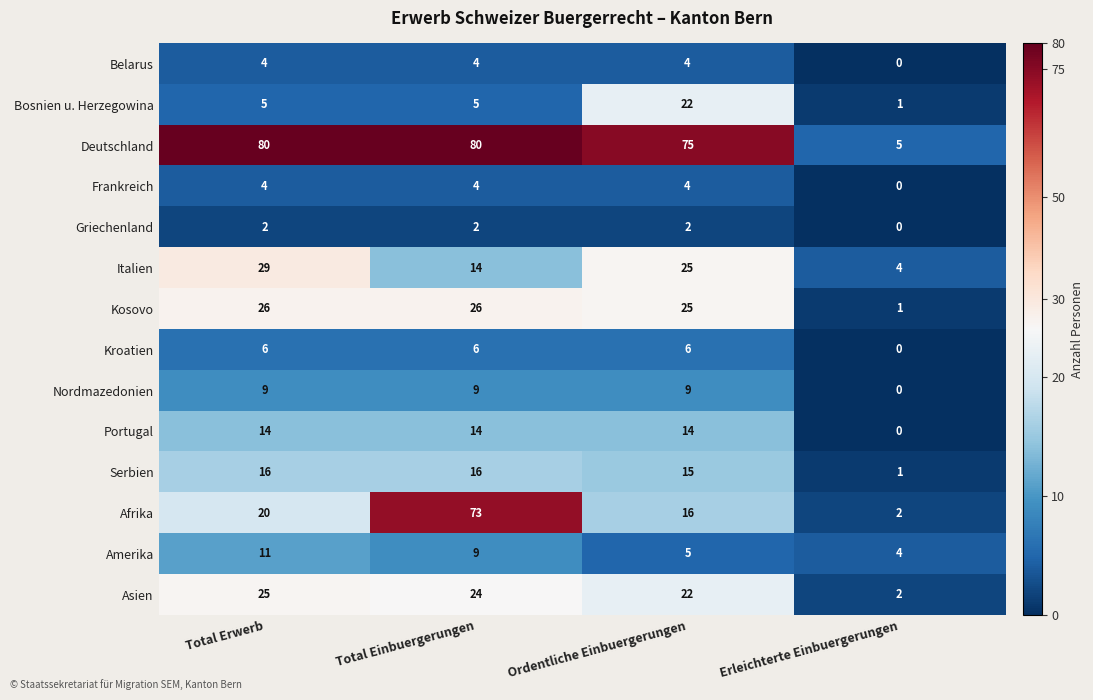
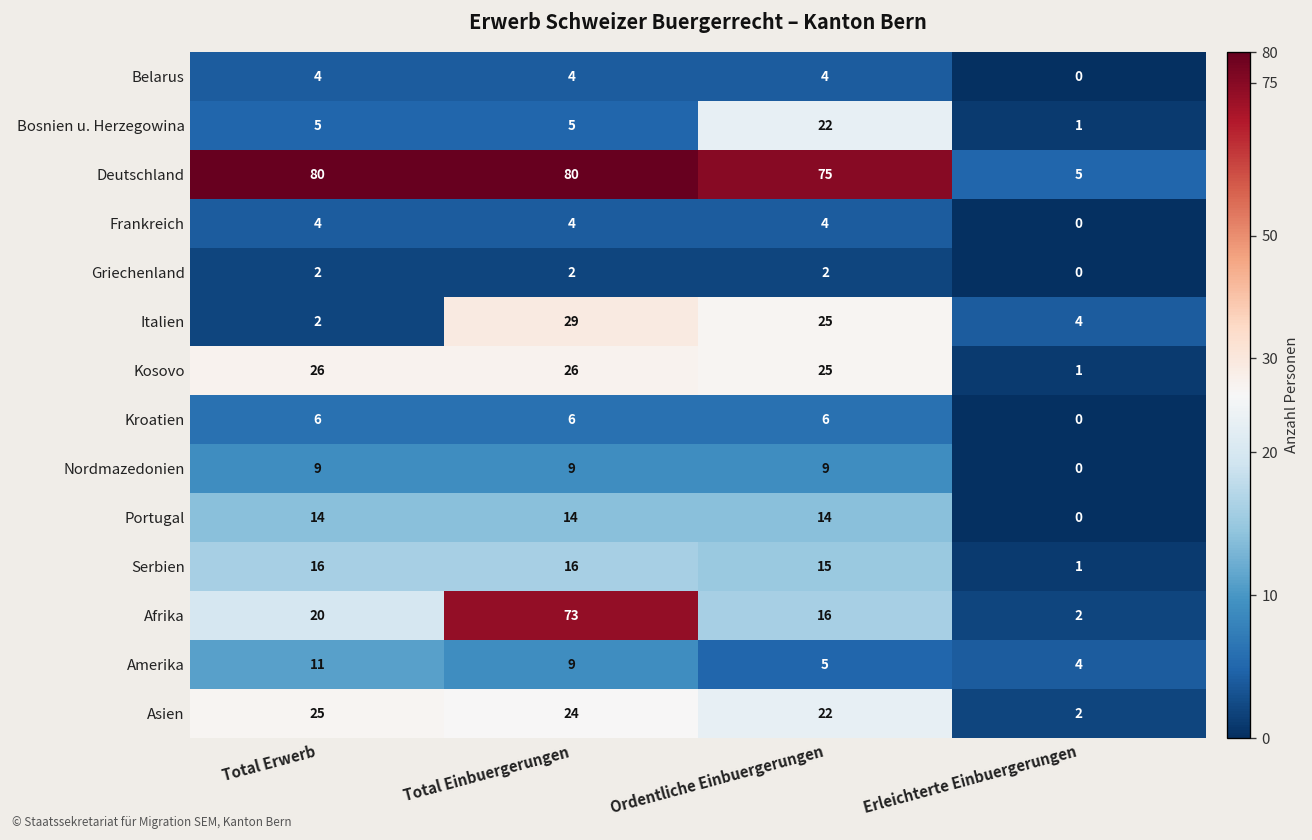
Italien, Total Erwerb: 29 -> 2
Italien, Total Einbuergerungen: 14 -> 29
